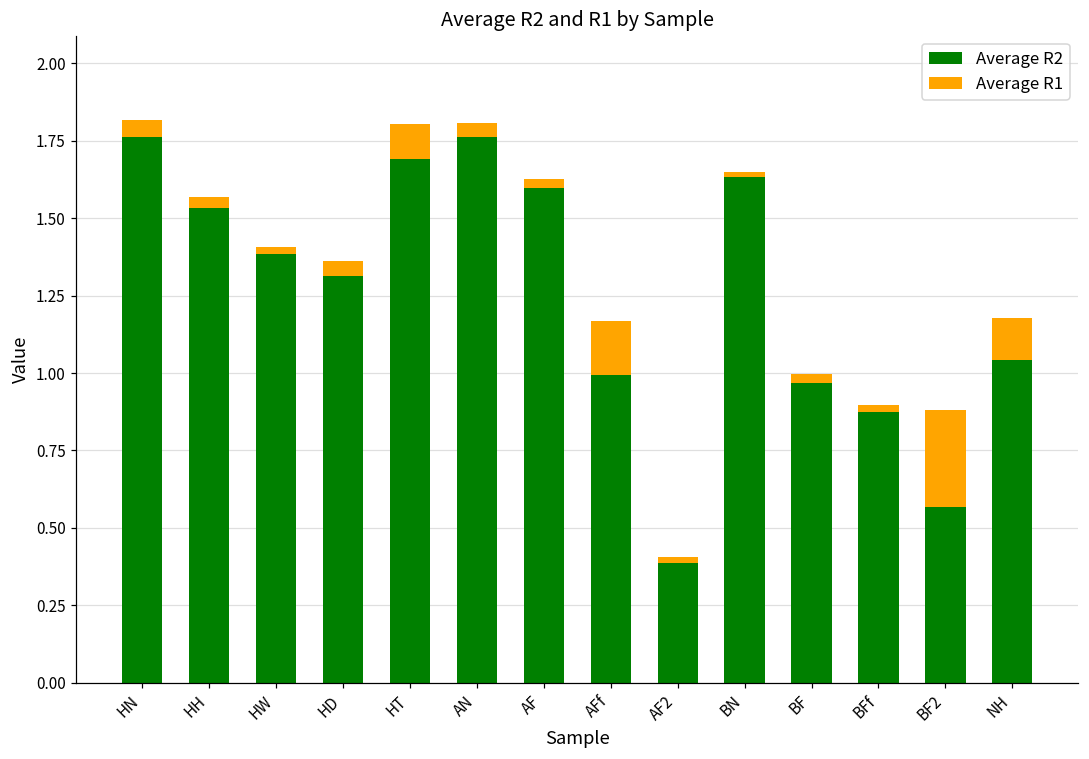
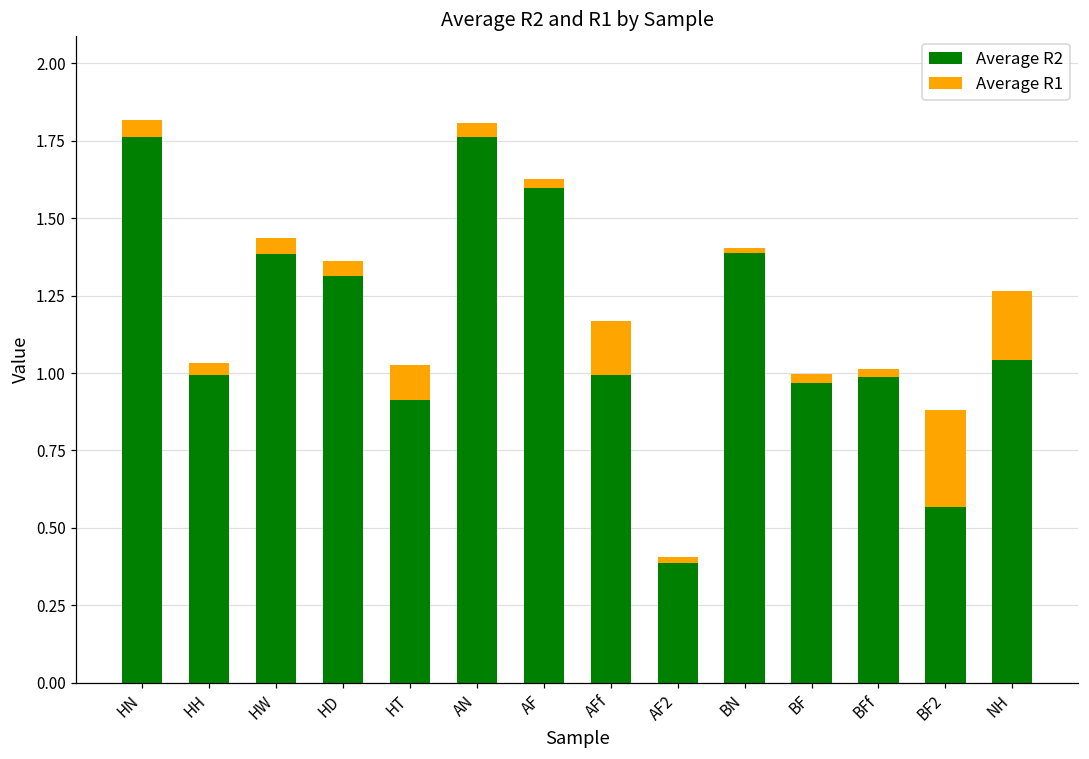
Average R2, HH: 1.53 -> 0.99
Average R1, HW: 0.02 -> 0.05
Average R2, HT: 1.69 -> 0.91
Average R2, BN: 1.63 -> 1.39
Average R2, BFf: 0.87 -> 0.99
Average R1, NH: 0.14 -> 0.22
